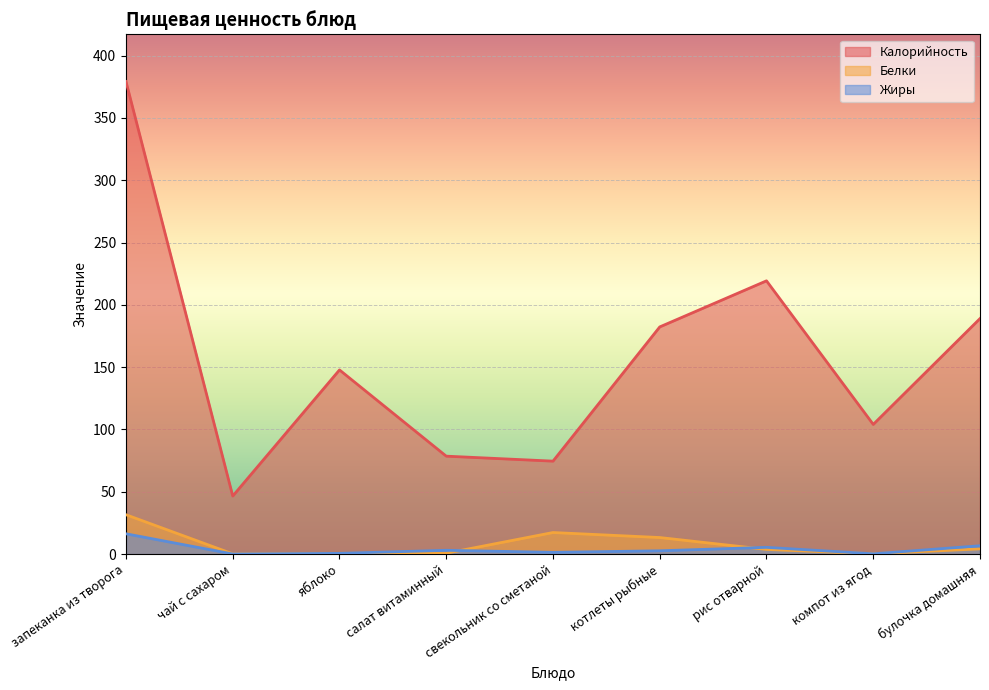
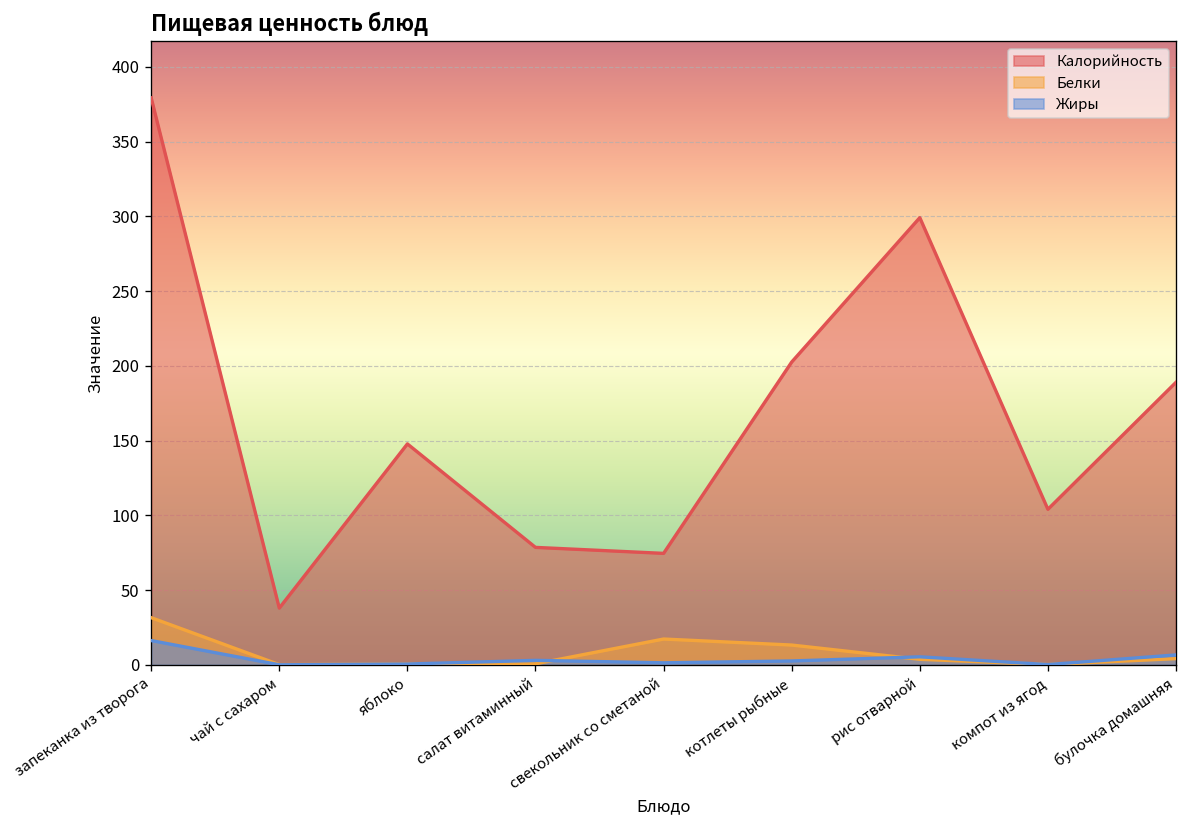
Калорийность, чай с сахаром: 47 -> 38
Калорийность, котлеты рыбные: 182 -> 203
Калорийность, рис отварной: 219 -> 299
